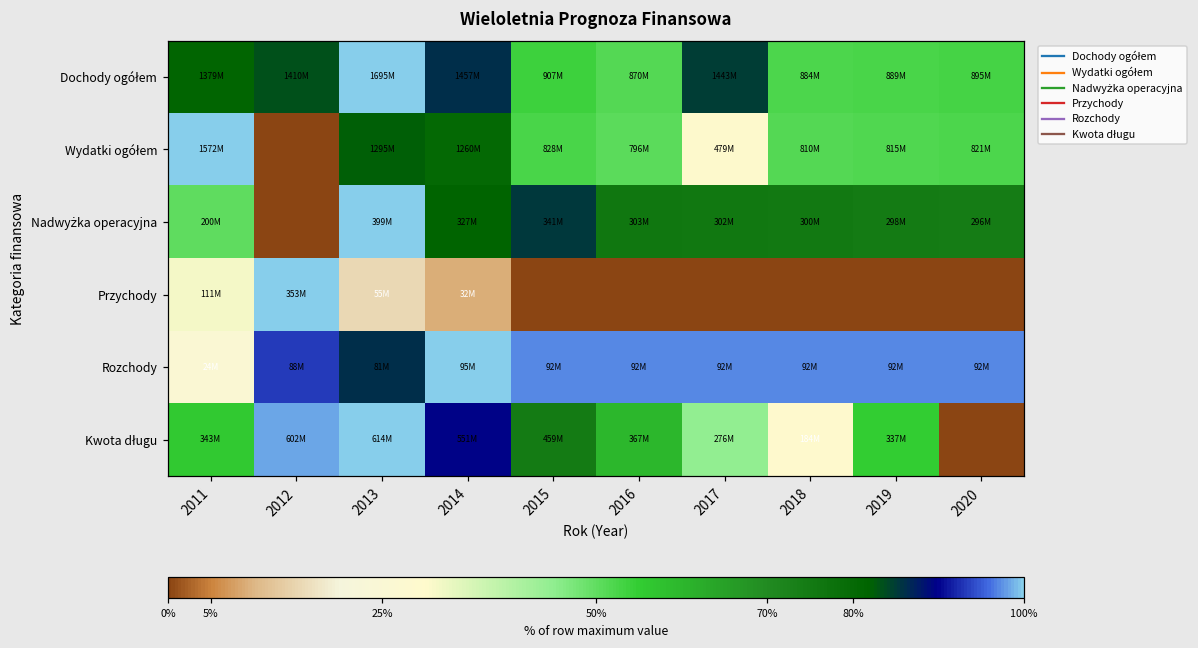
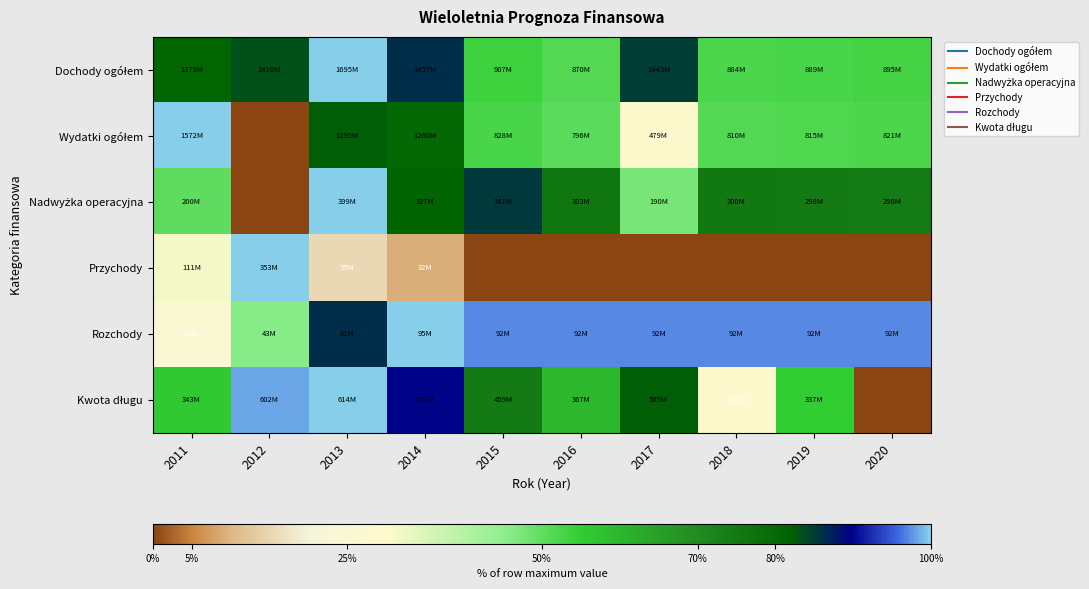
Nadwyżka operacyjna, 2017: 302M -> 190M
Rozchody, 2012: 88M -> 43M
Kwota długu, 2017: 276M -> 505M
